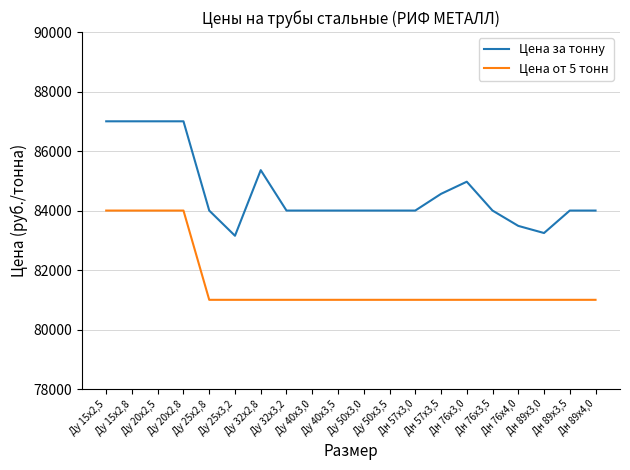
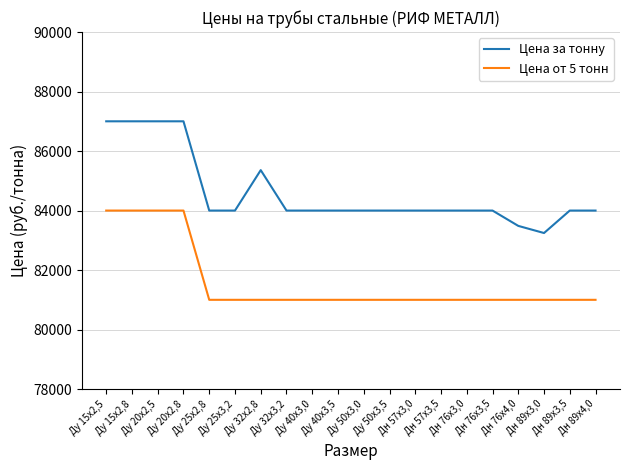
Цена за тонну, Ду 25х3,2: 83200 -> 84000
Цена за тонну, Дн 57х3,5: 84600 -> 84000
Цена за тонну, Дн 76х3,0: 85000 -> 84000
